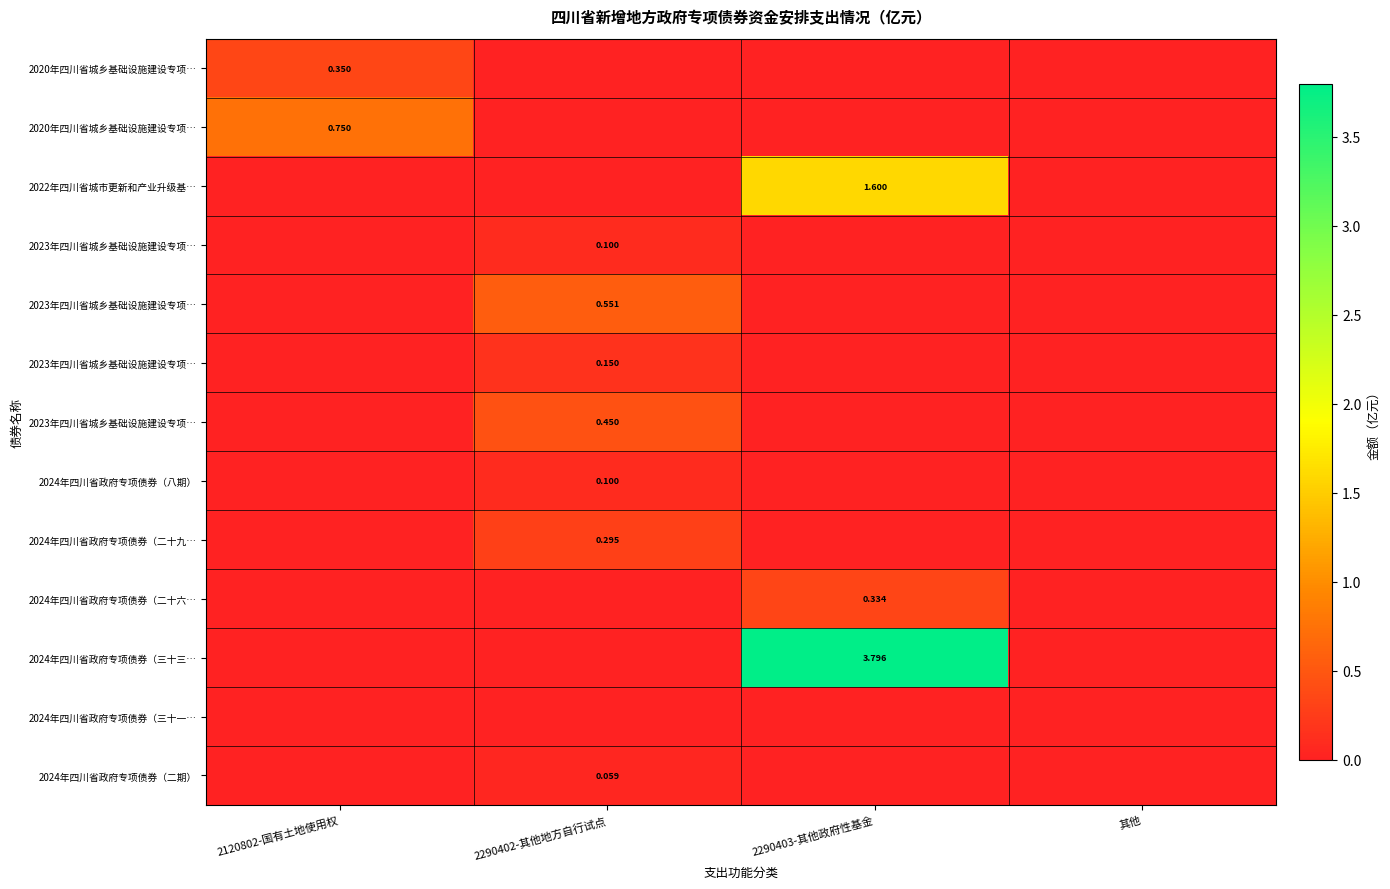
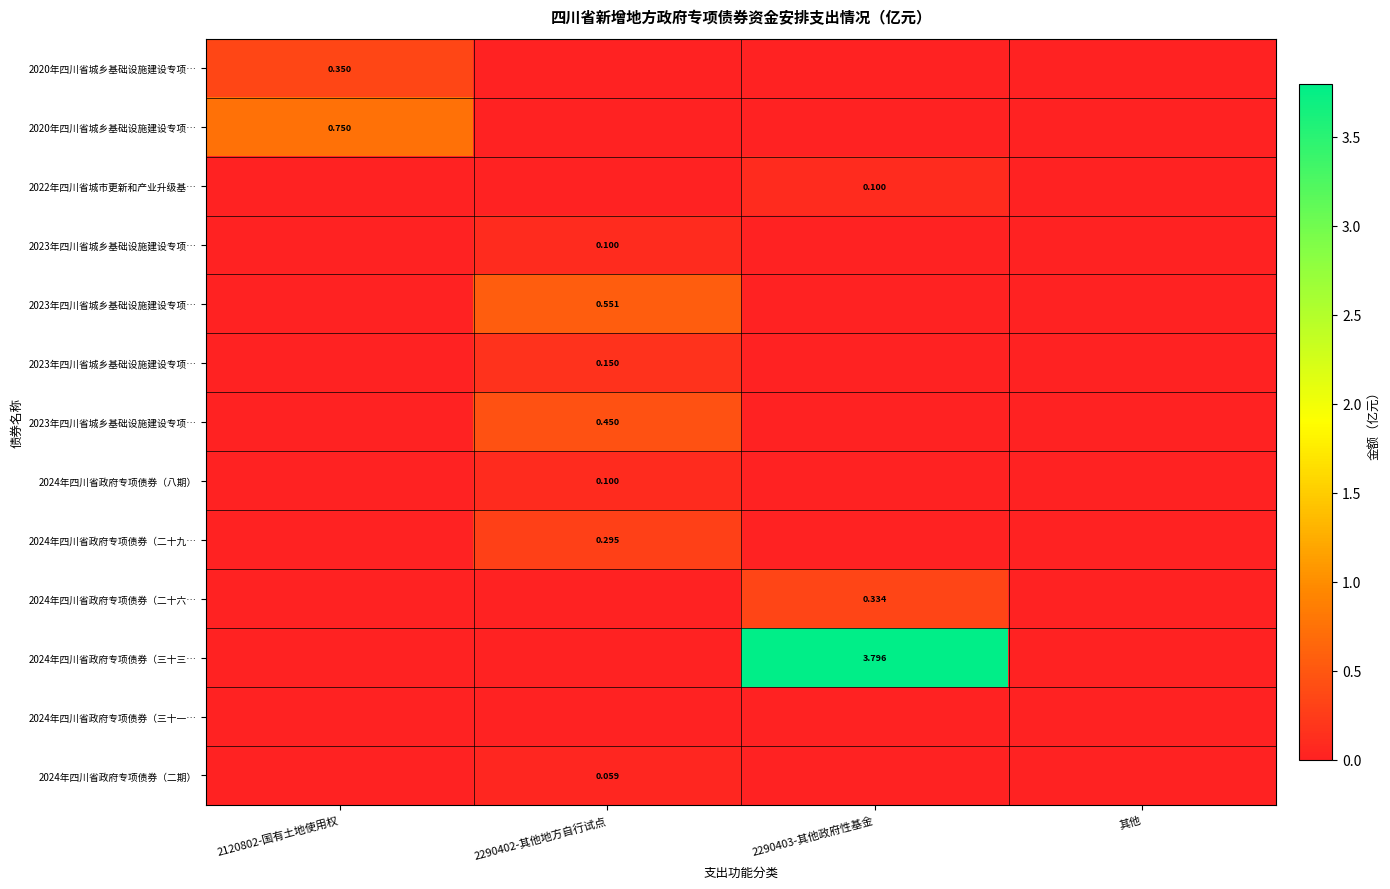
2022年四川省城市更新和产业升级基…, 2290403-其他政府性基金: 1.600 -> 0.100
